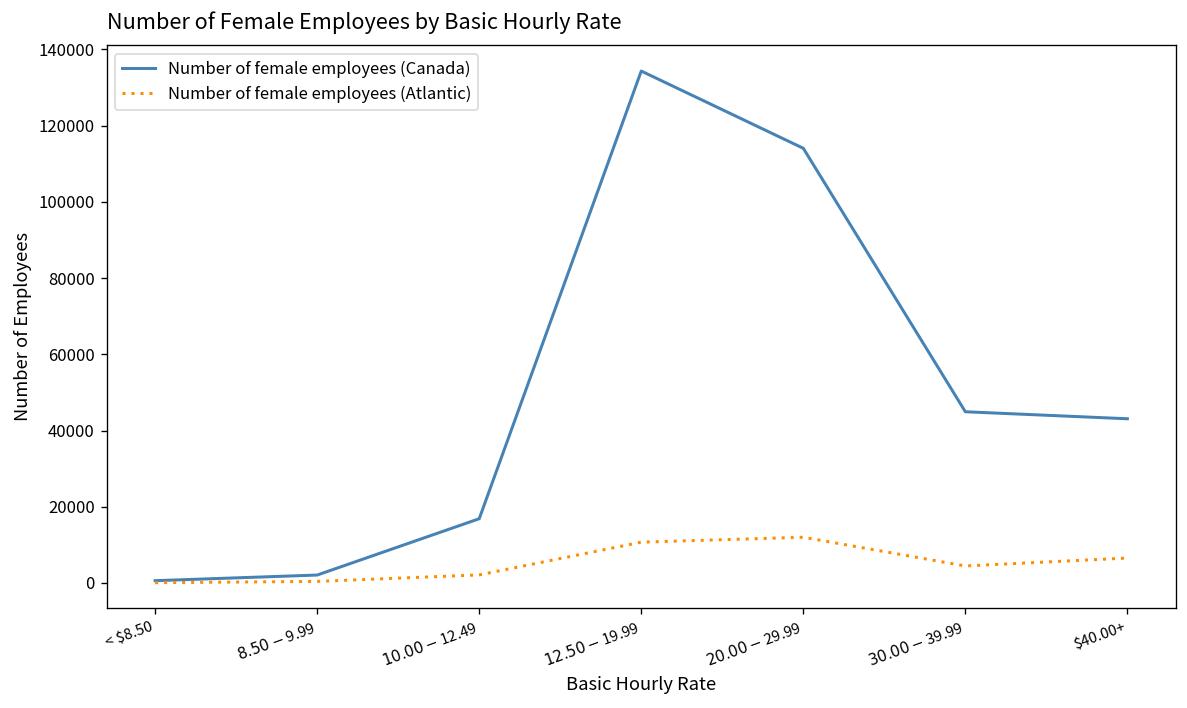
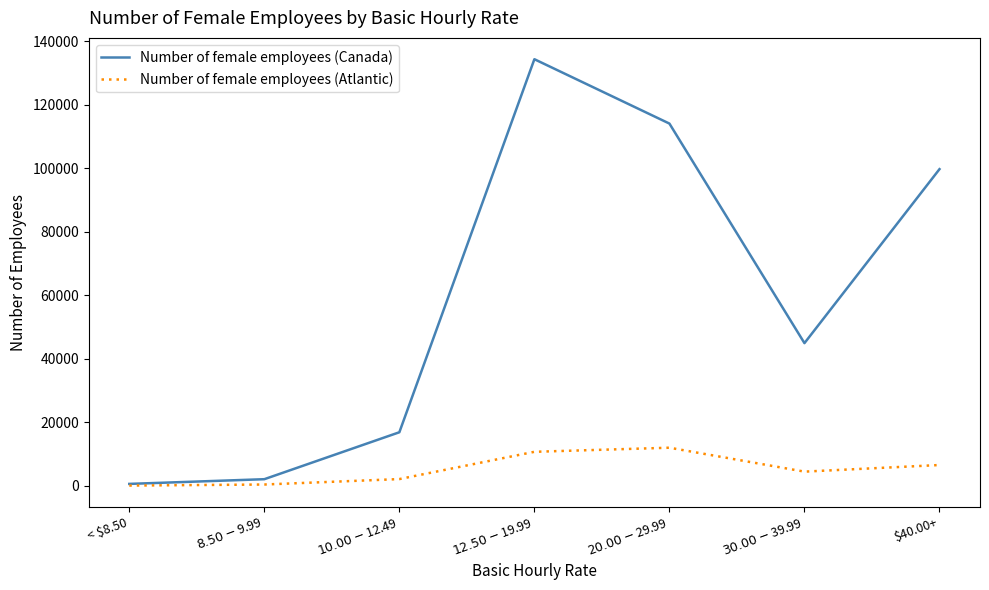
Number of female employees (Canada), $40.00+: 43000 -> 100000
